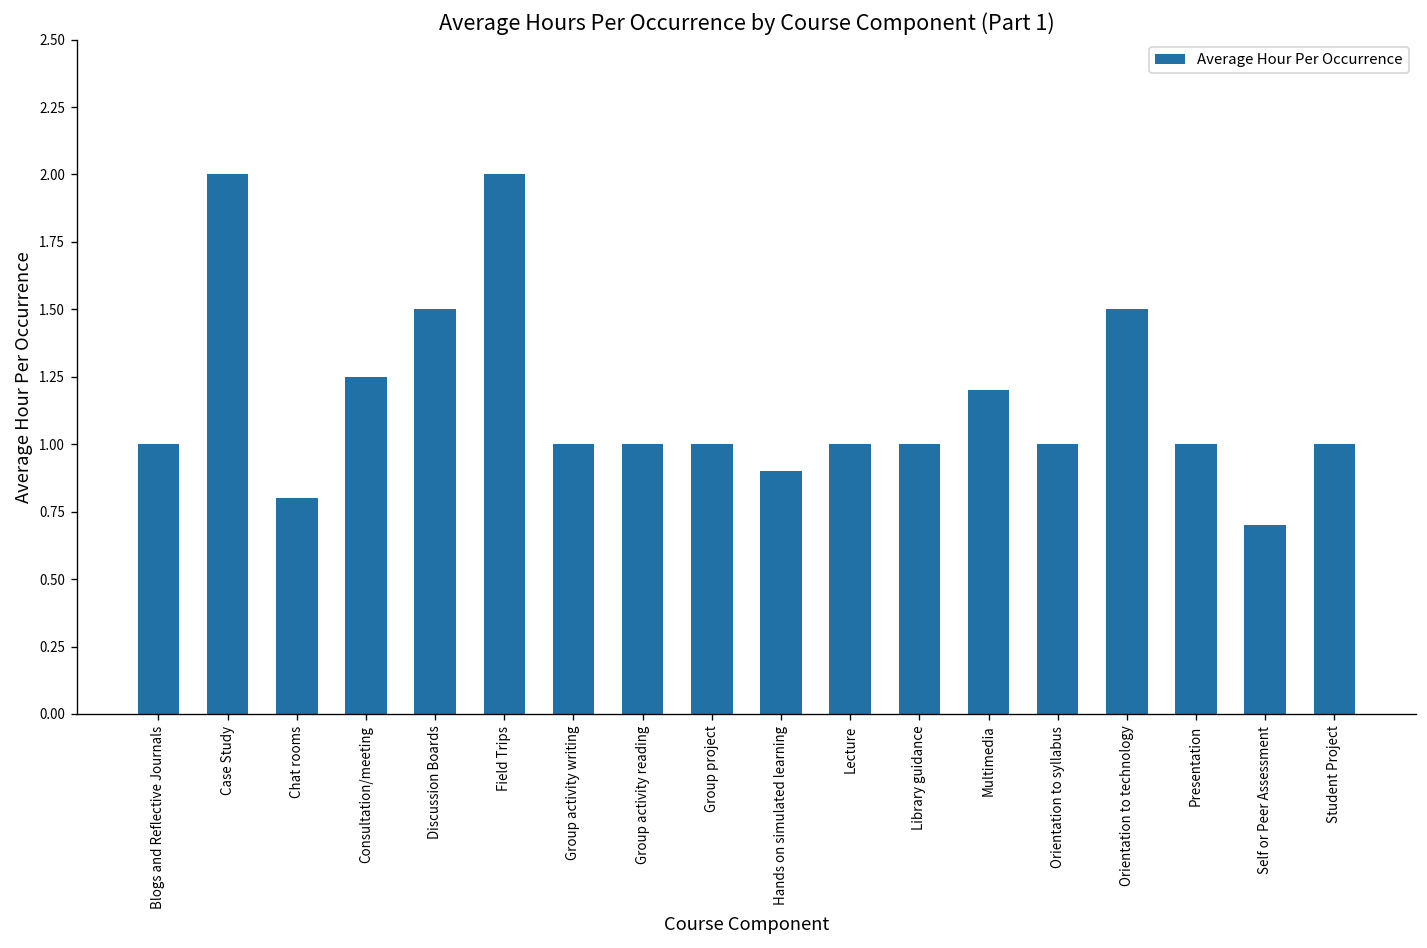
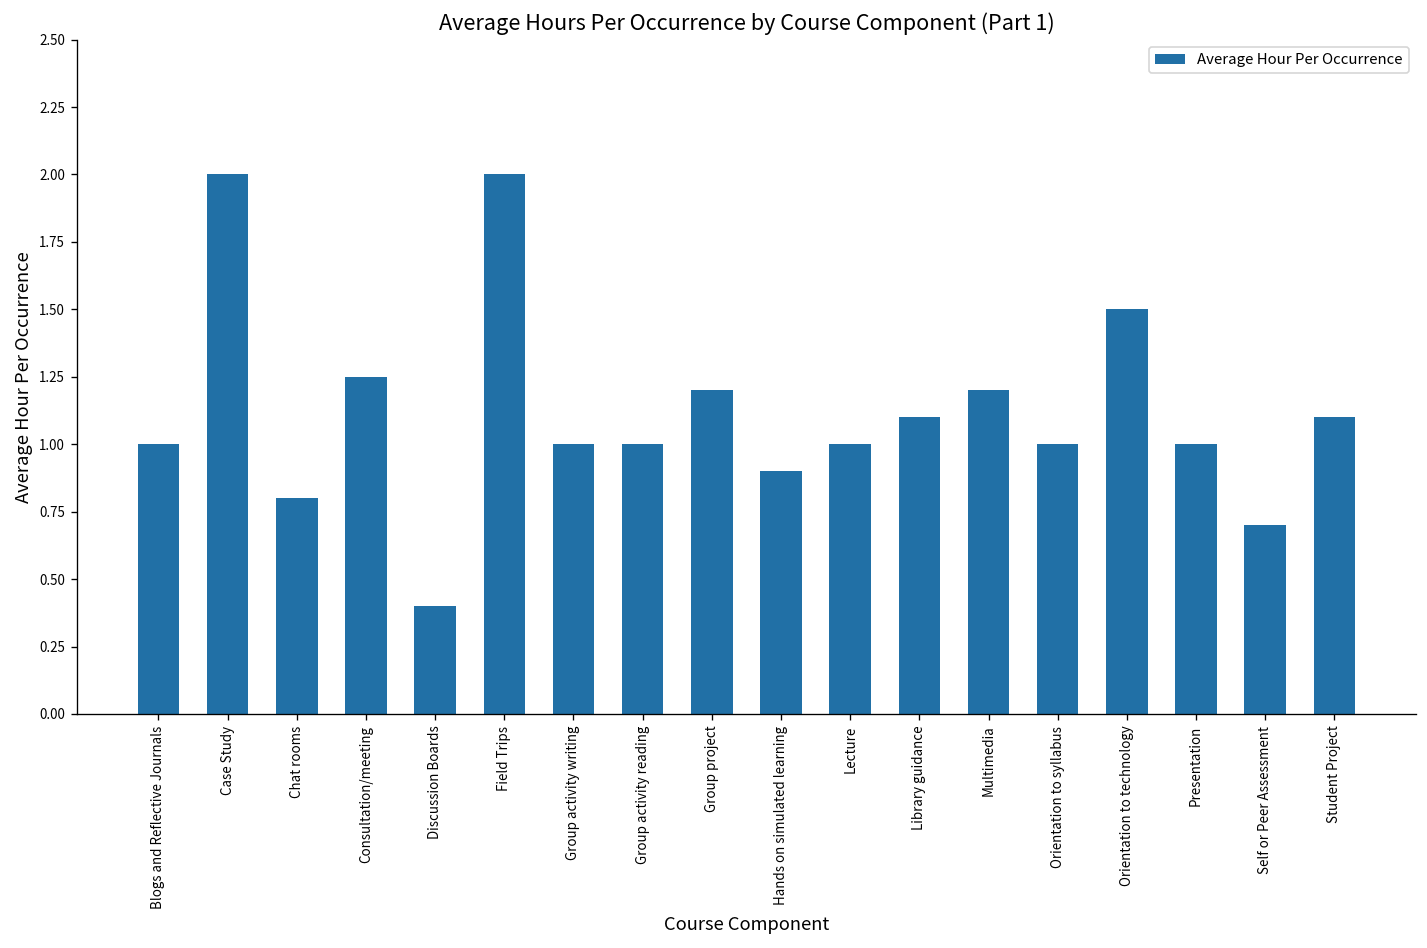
Discussion Boards: 1.5 -> 0.4
Group project: 1.0 -> 1.2
Library guidance: 1.0 -> 1.1
Student Project: 1.0 -> 1.1
